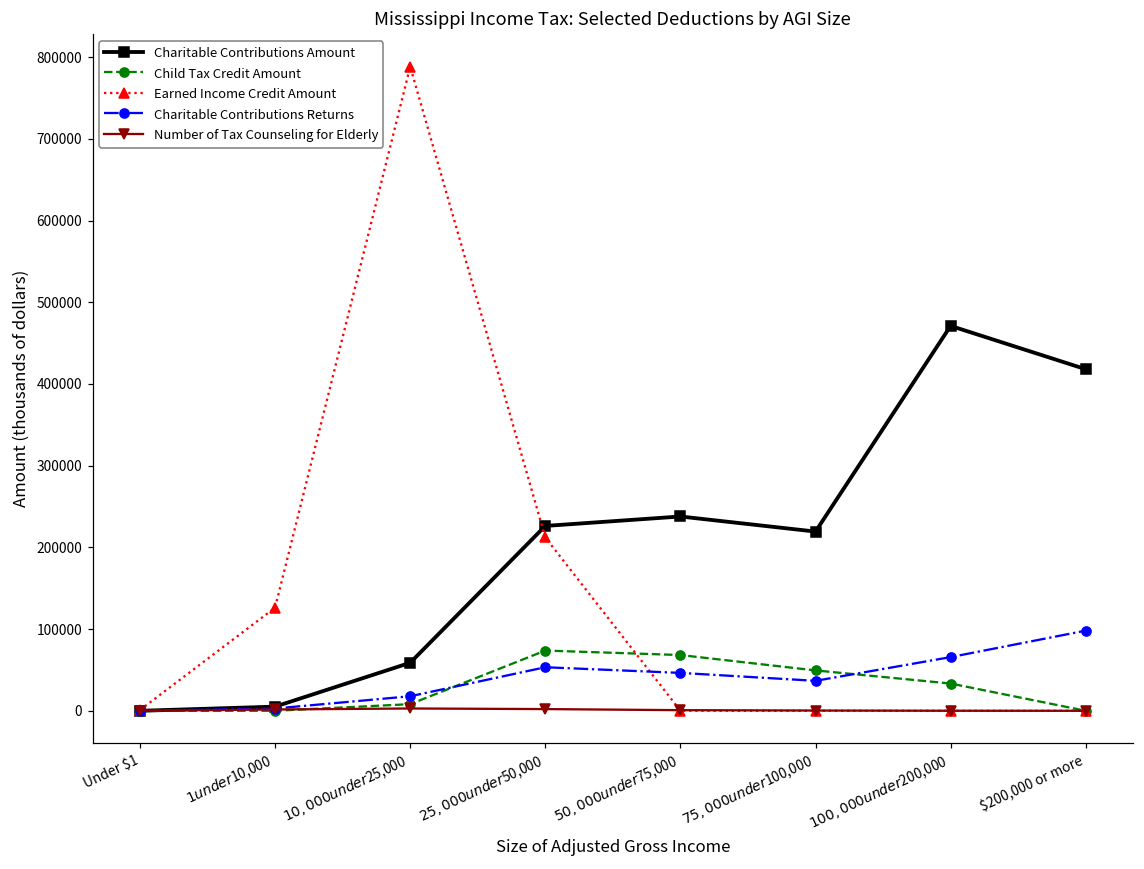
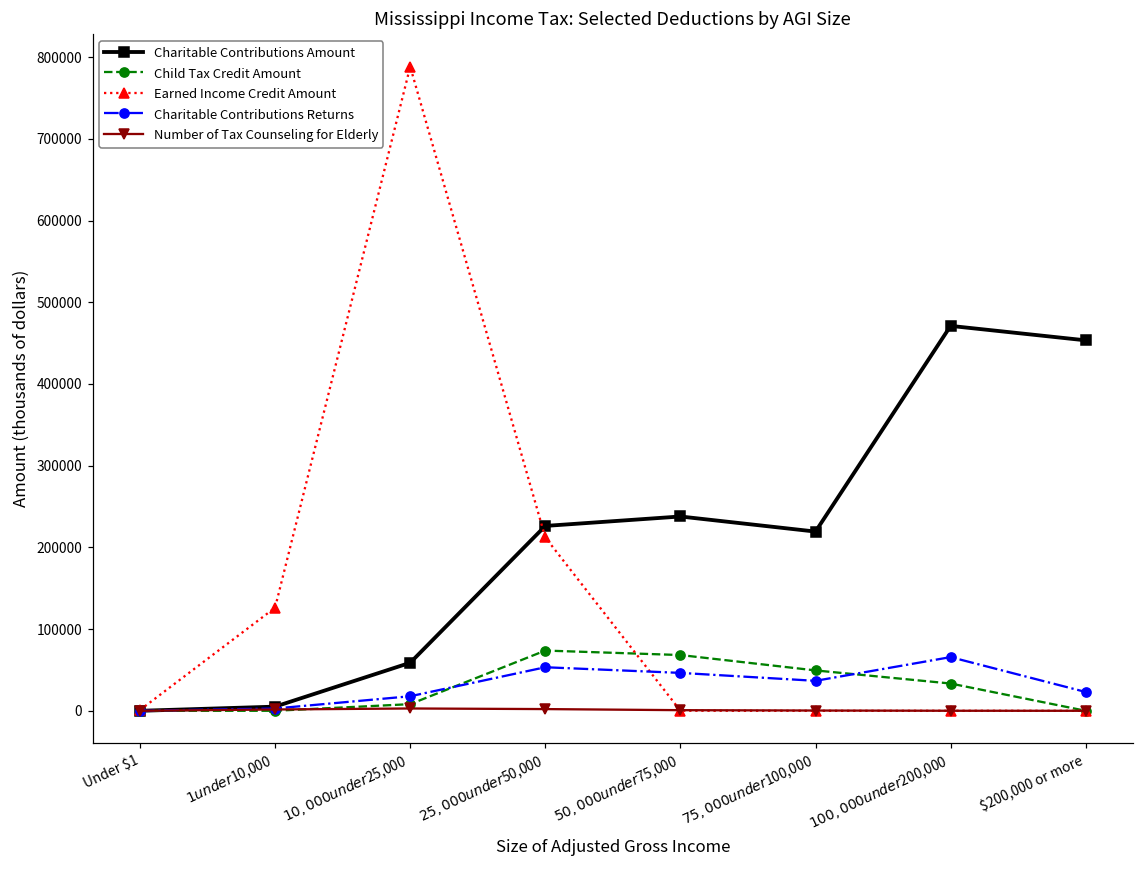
Charitable Contributions Amount, $200,000 or more: 420000 -> 450000
Charitable Contributions Returns, $200,000 or more: 100000 -> 20000
